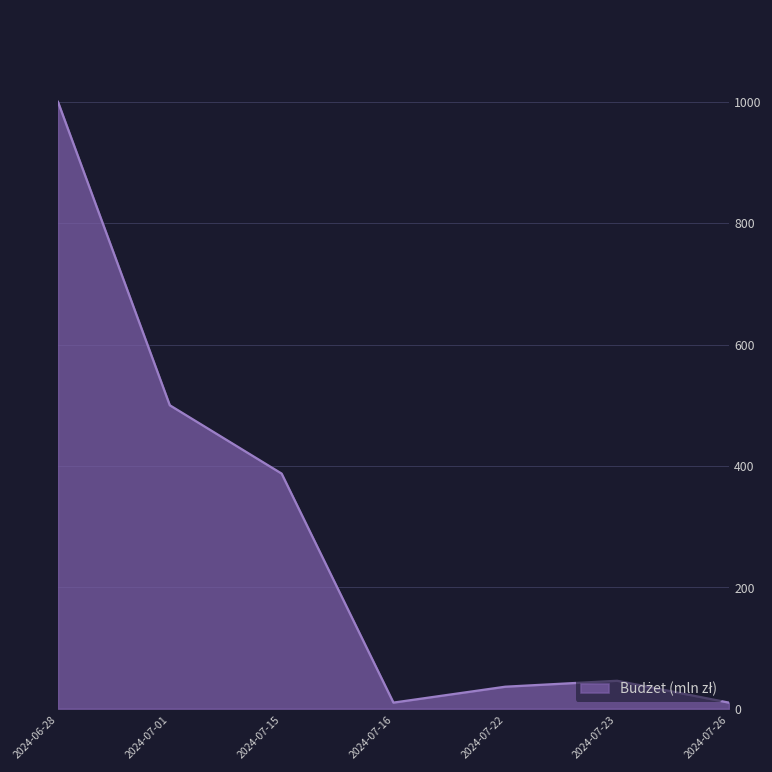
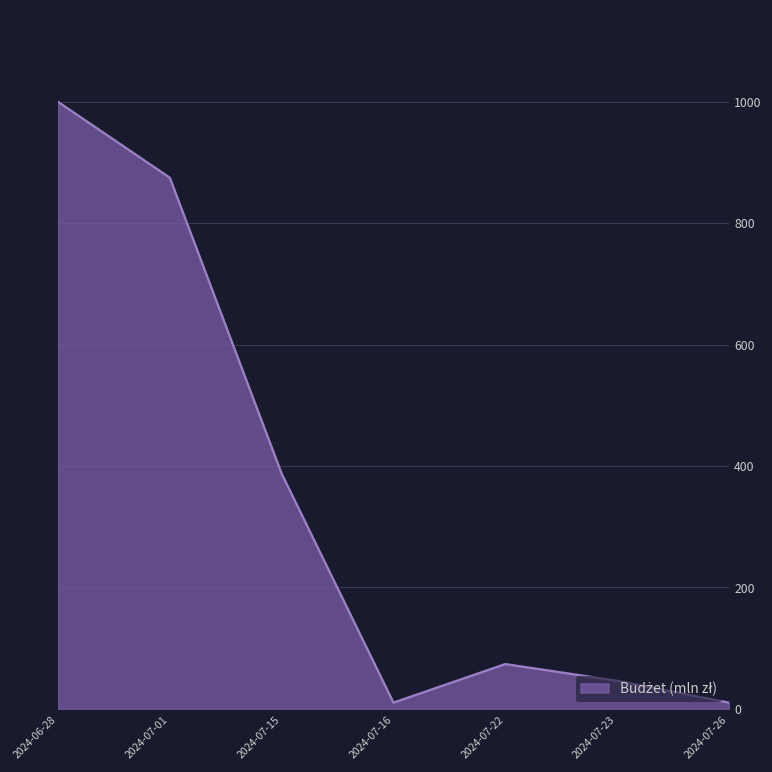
2024-07-01: 500 -> 880
2024-07-22: 40 -> 70
